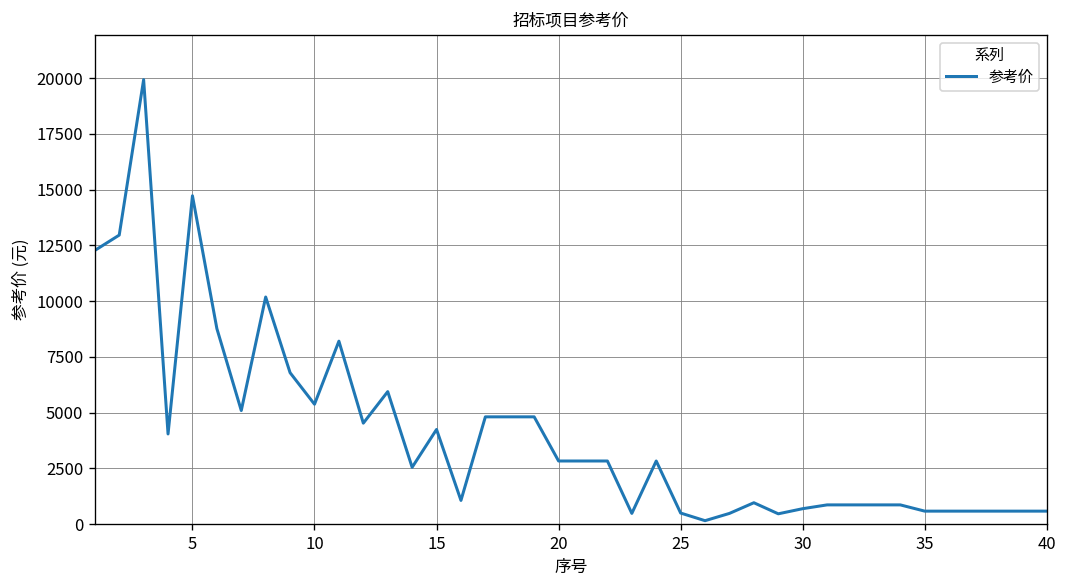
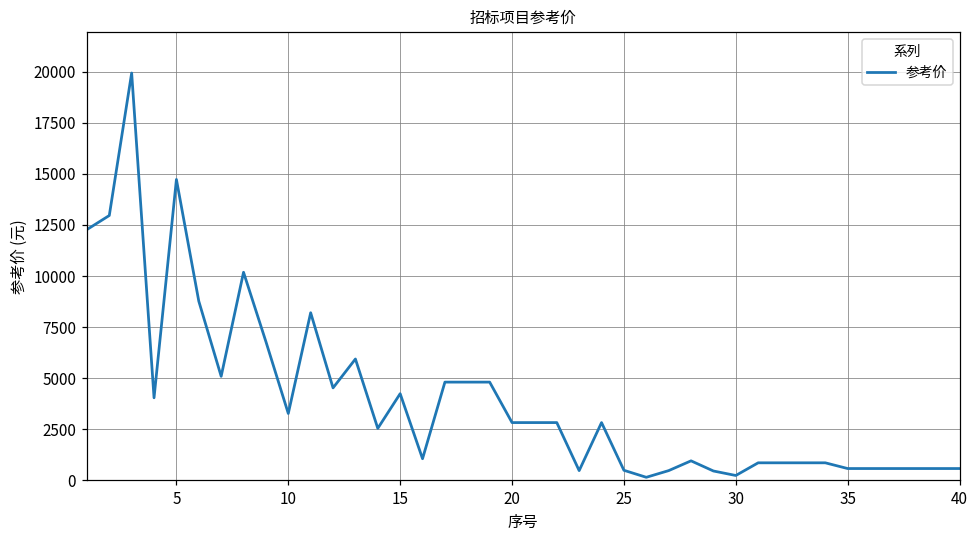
10: 5400 -> 3300
30: 700 -> 200
